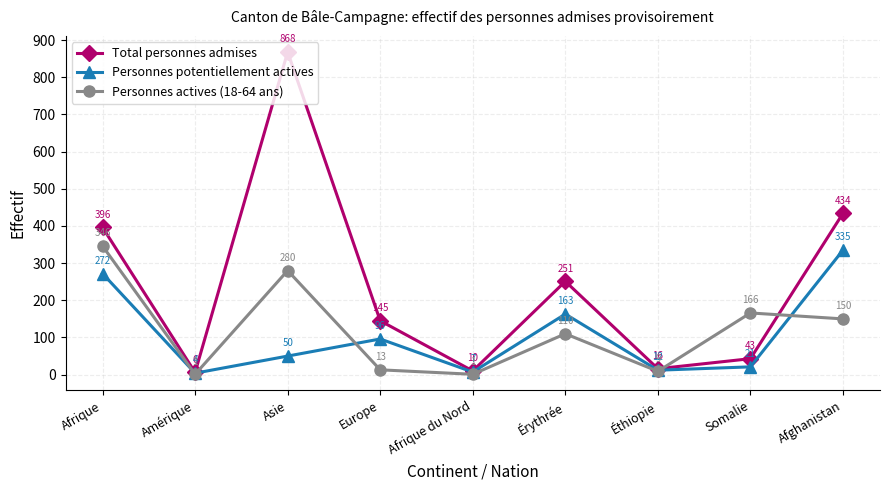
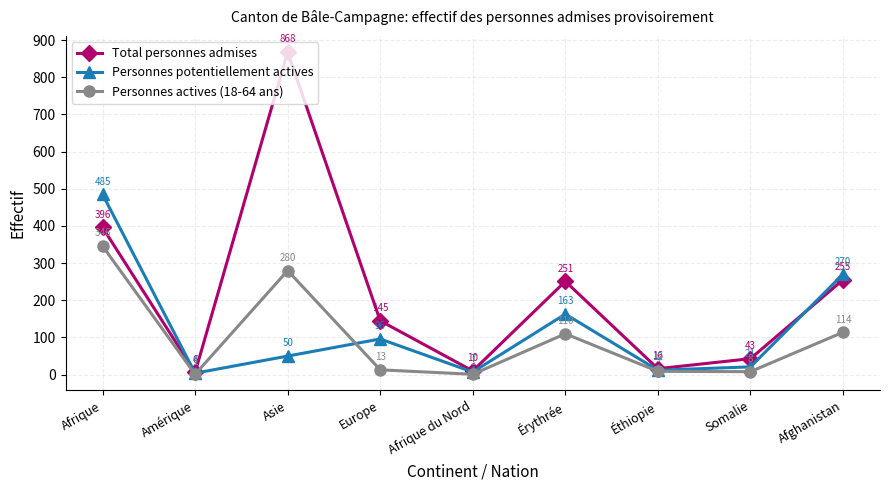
Personnes potentiellement actives, Afrique: 272 -> 485
Personnes actives (18-64 ans), Somalie: 166 -> 8
Total personnes admises, Afghanistan: 434 -> 255
Personnes potentiellement actives, Afghanistan: 335 -> 270
Personnes actives (18-64 ans), Afghanistan: 150 -> 114
